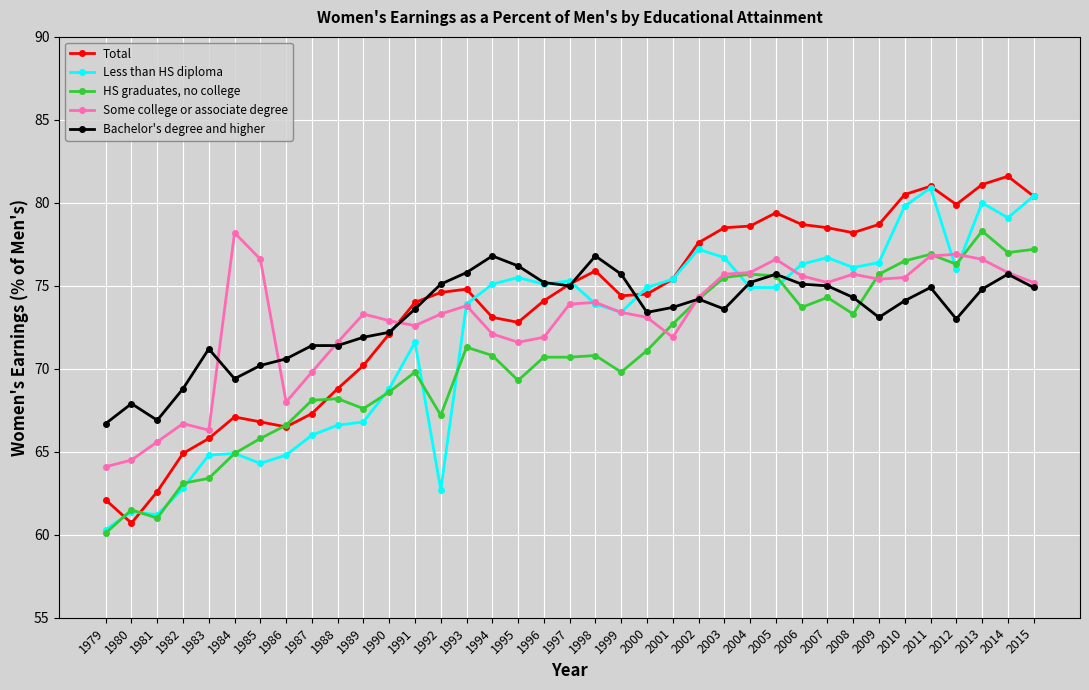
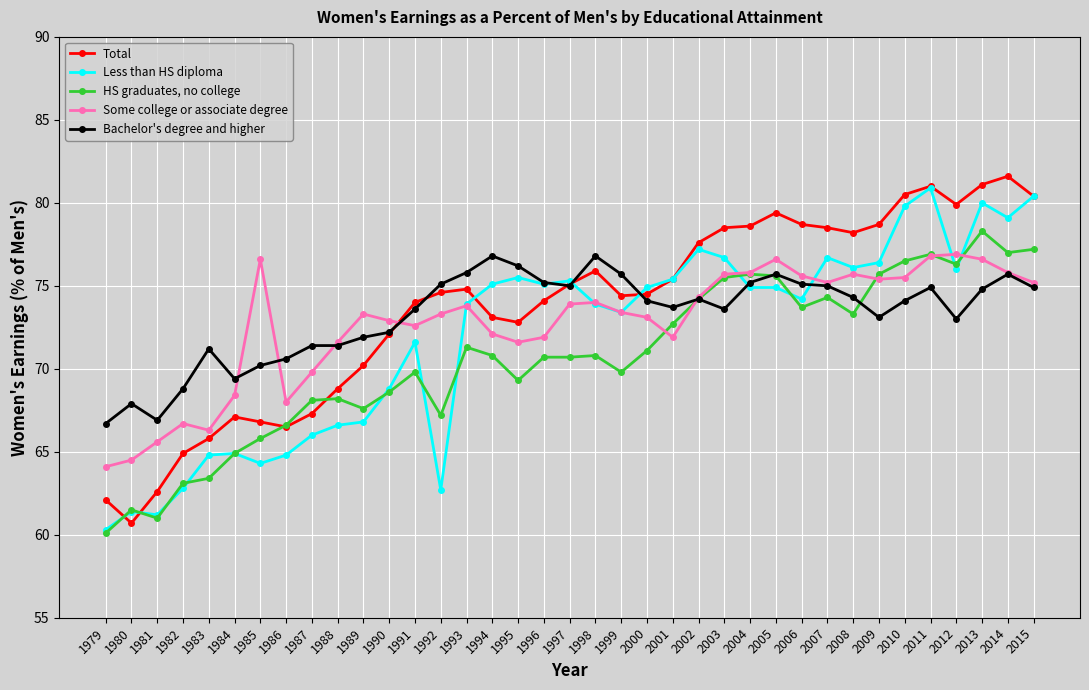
Some college or associate degree, 1984: 78.2 -> 68.4
Bachelor's degree and higher, 2000: 73.4 -> 74.1
Less than HS diploma, 2006: 76.3 -> 74.2
